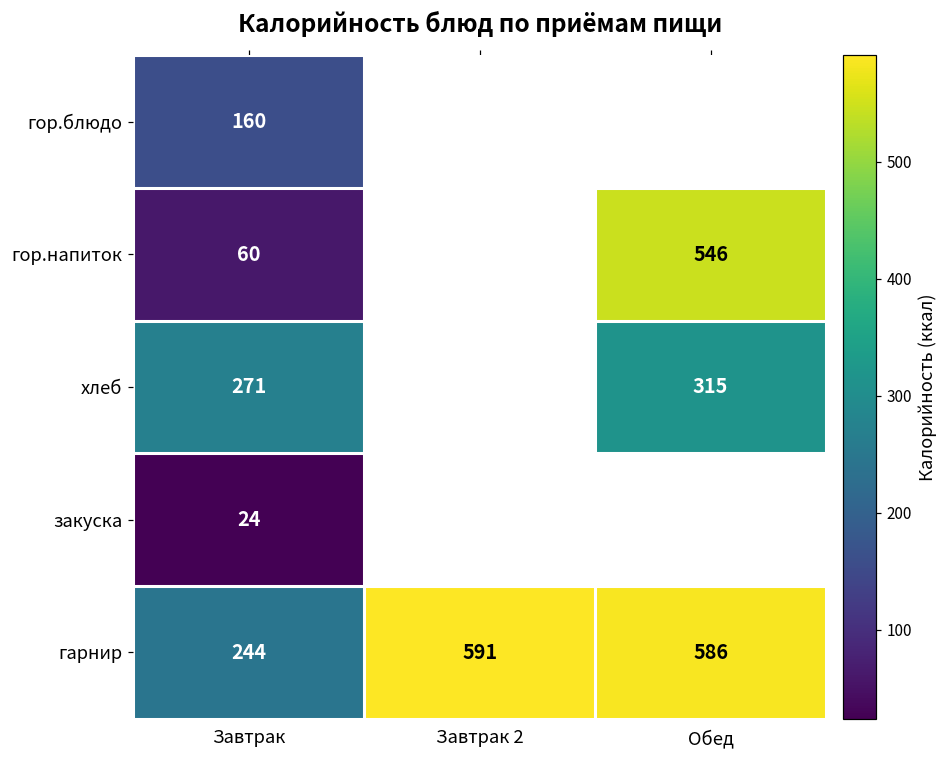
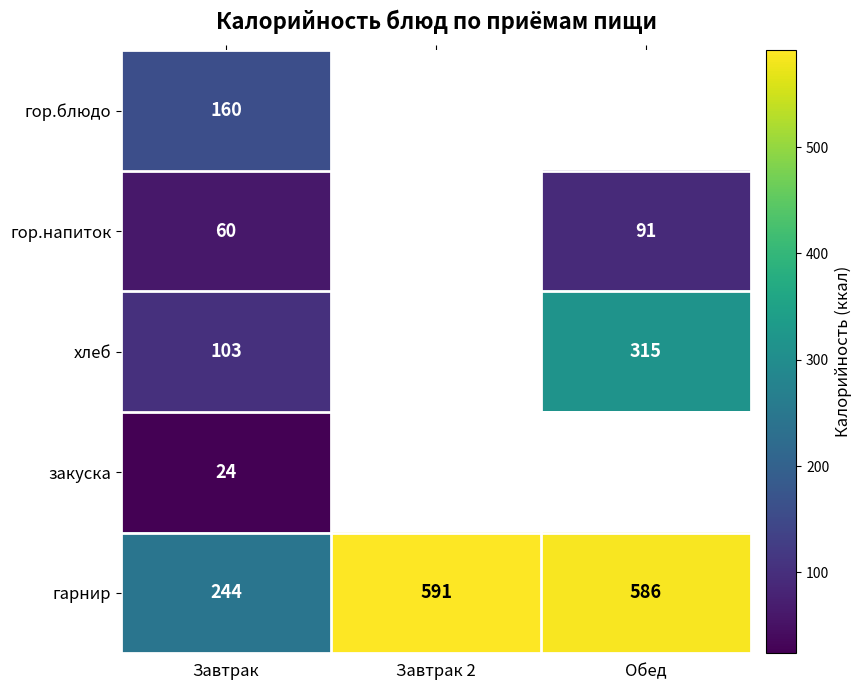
гор.напиток, Обед: 546 -> 91
хлеб, Завтрак: 271 -> 103
